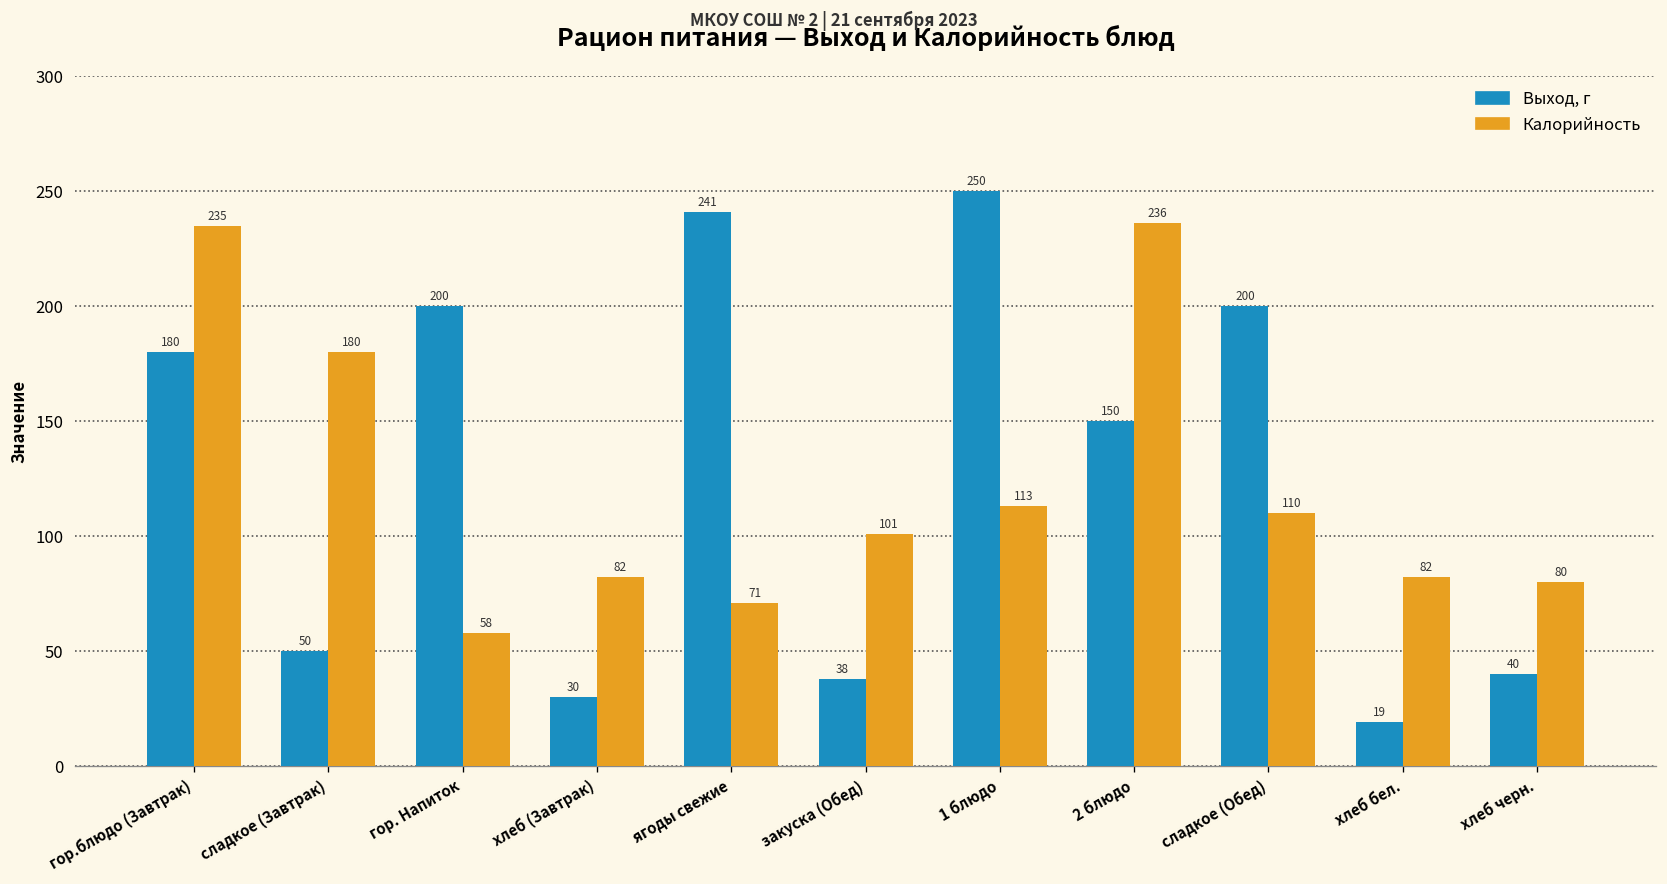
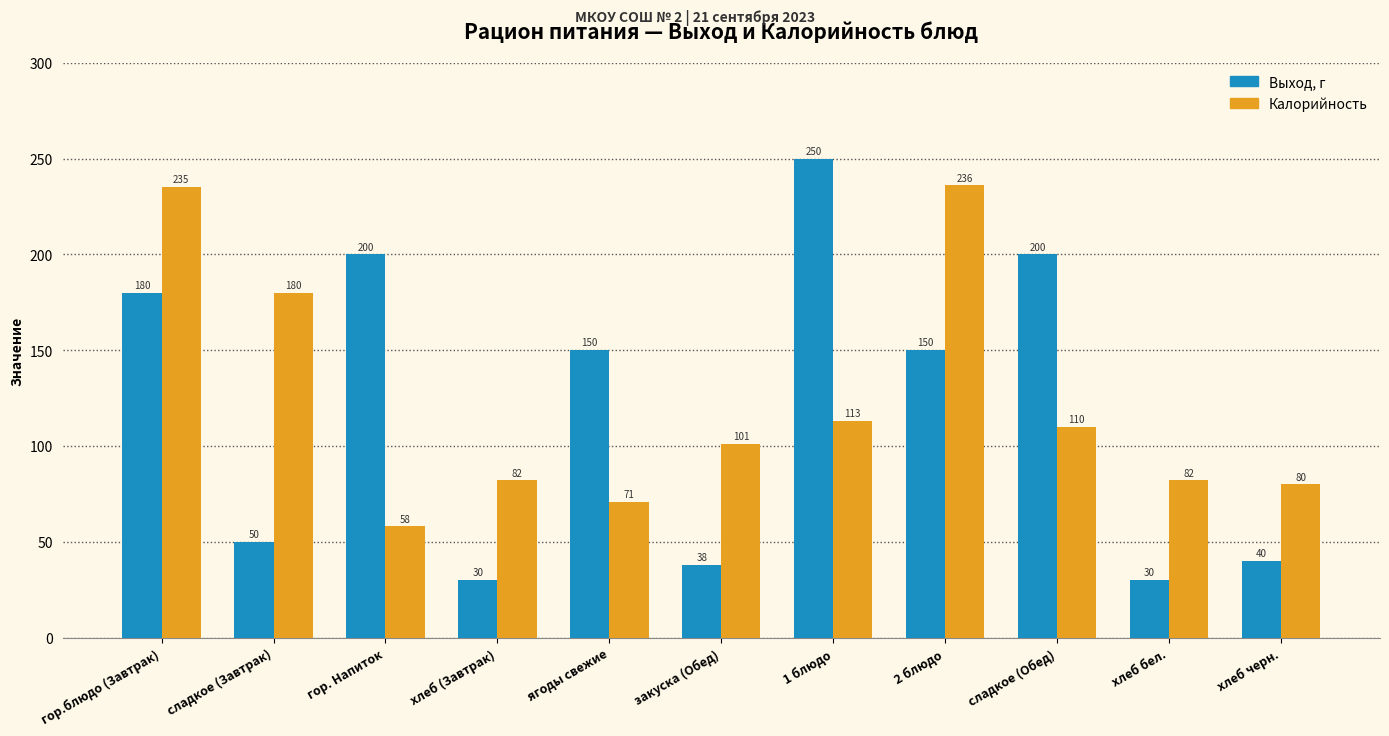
Выход, г, ягоды свежие: 241 -> 150
Выход, г, хлеб бел.: 19 -> 30
